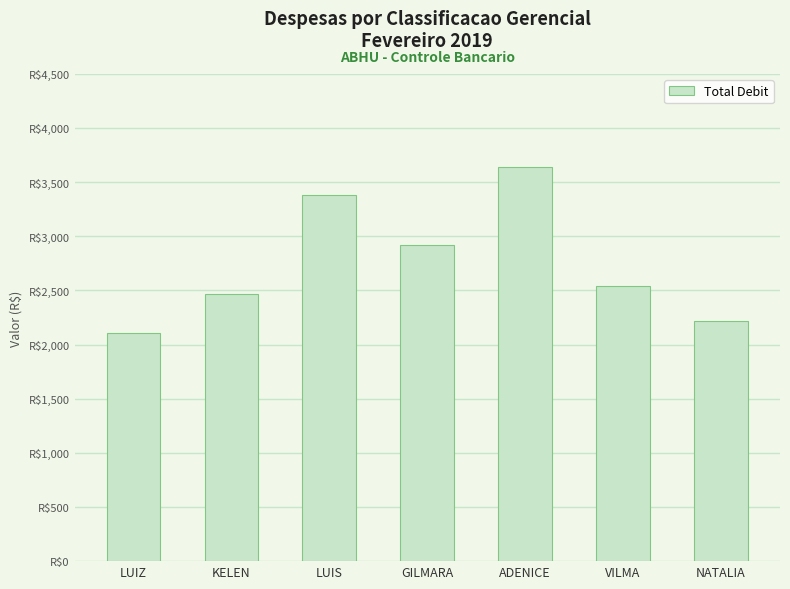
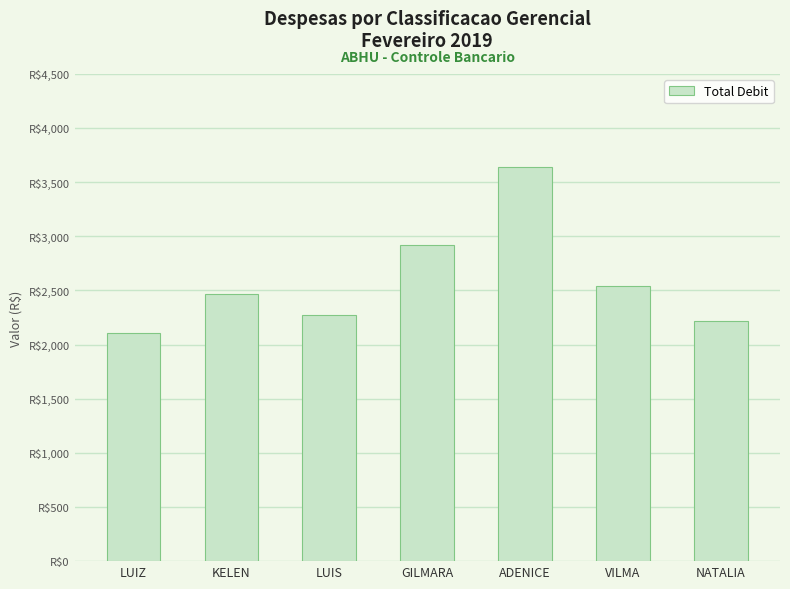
LUIS: R$3,380 -> R$2,280
